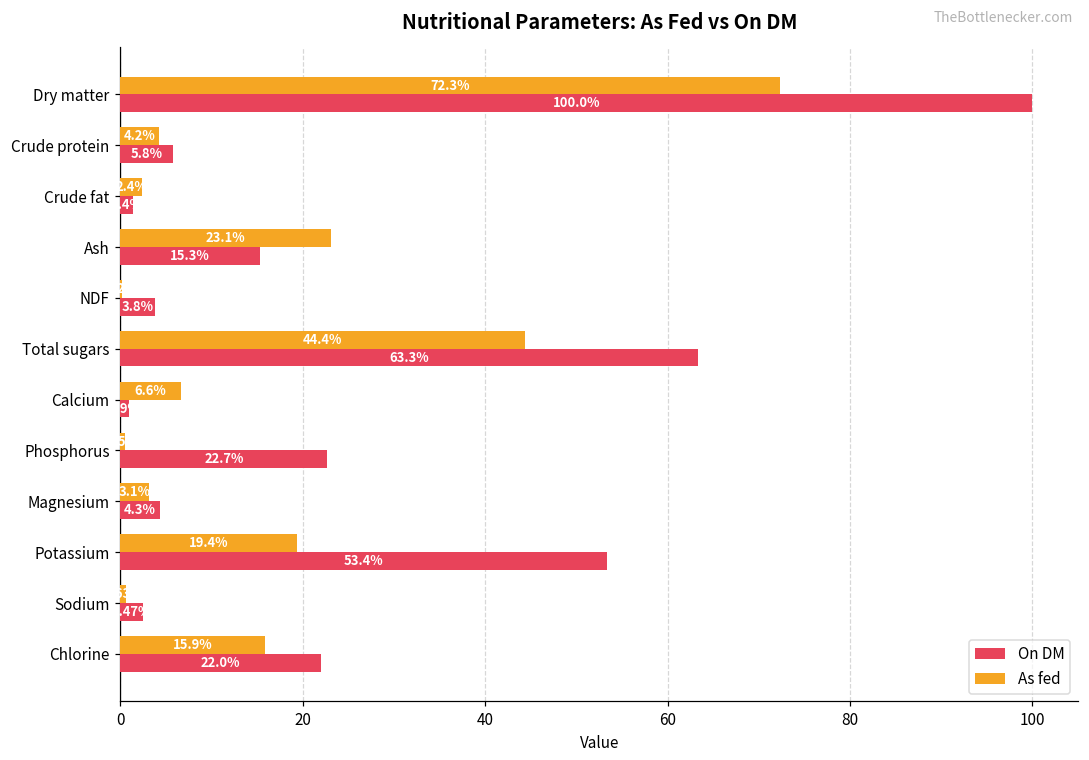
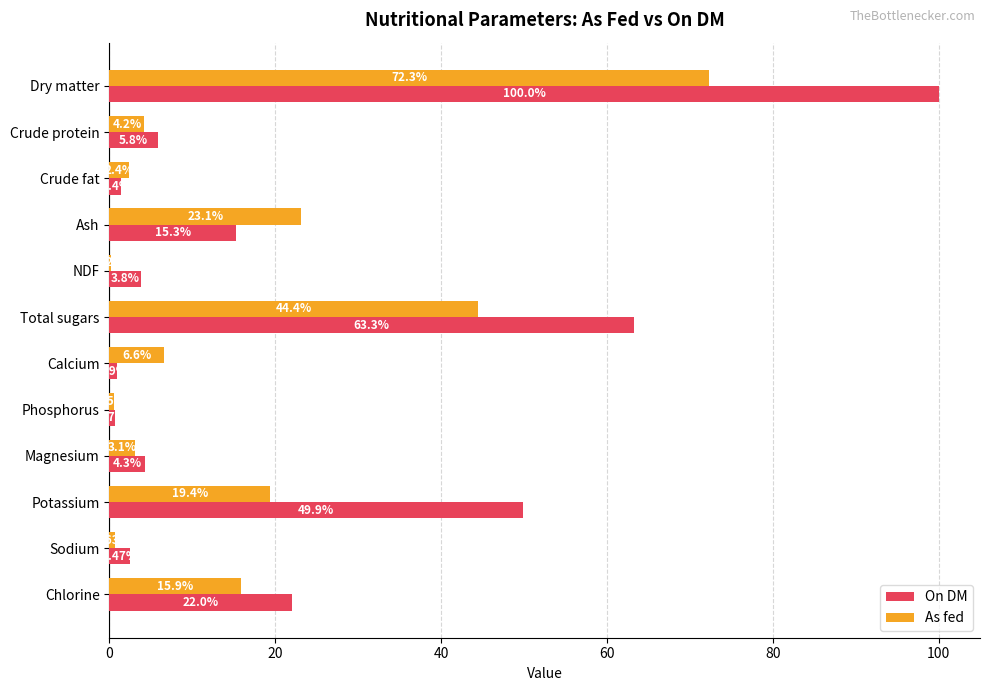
On DM, Phosphorus: 23 -> 1
On DM, Potassium: 53.4% -> 49.9%
